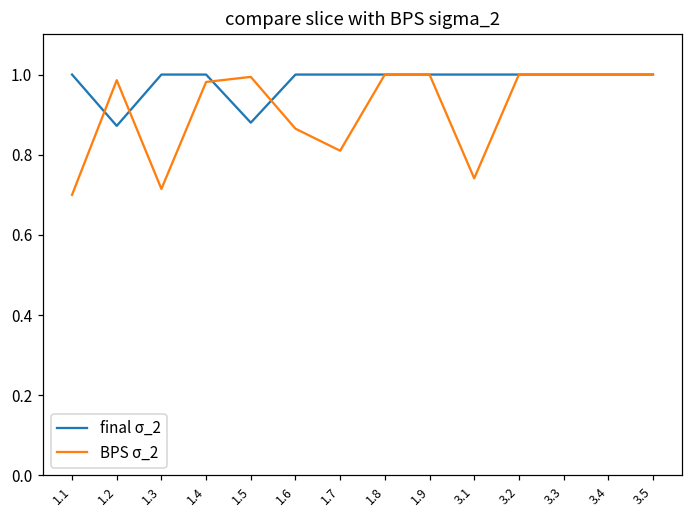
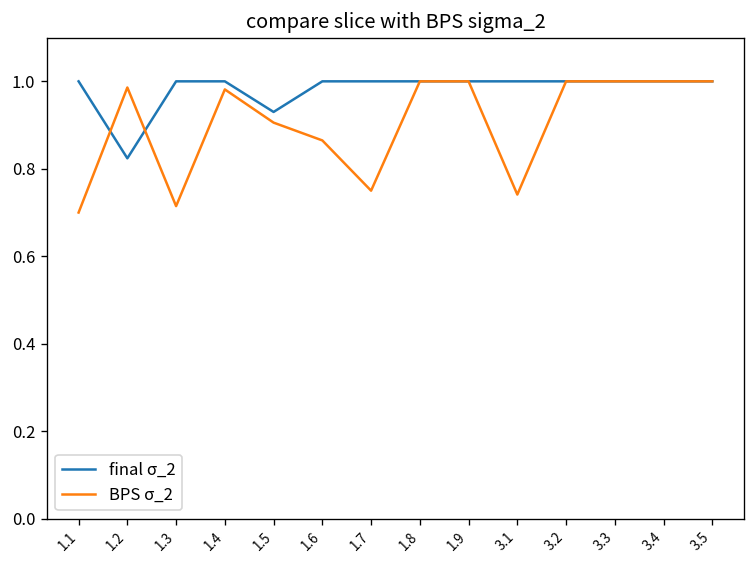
final σ_2, 1.2: 0.87 -> 0.82
final σ_2, 1.5: 0.88 -> 0.93
BPS σ_2, 1.5: 0.99 -> 0.91
BPS σ_2, 1.7: 0.81 -> 0.75
